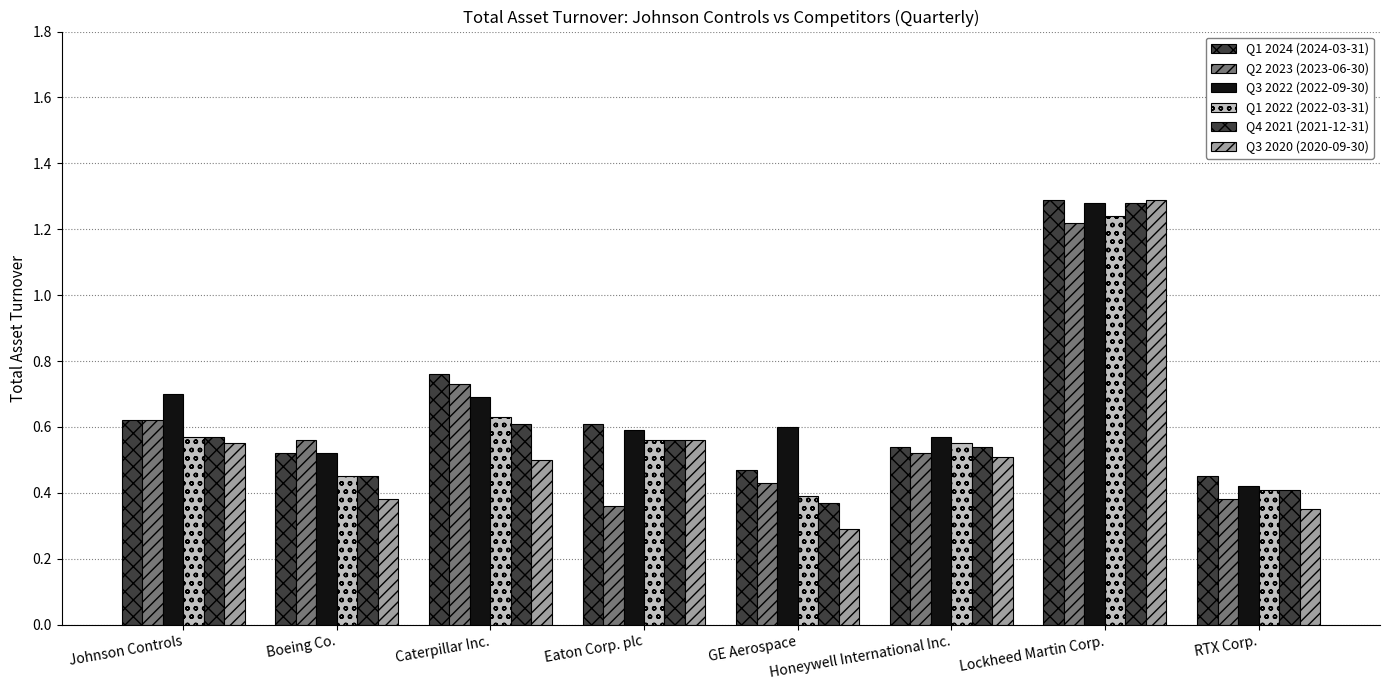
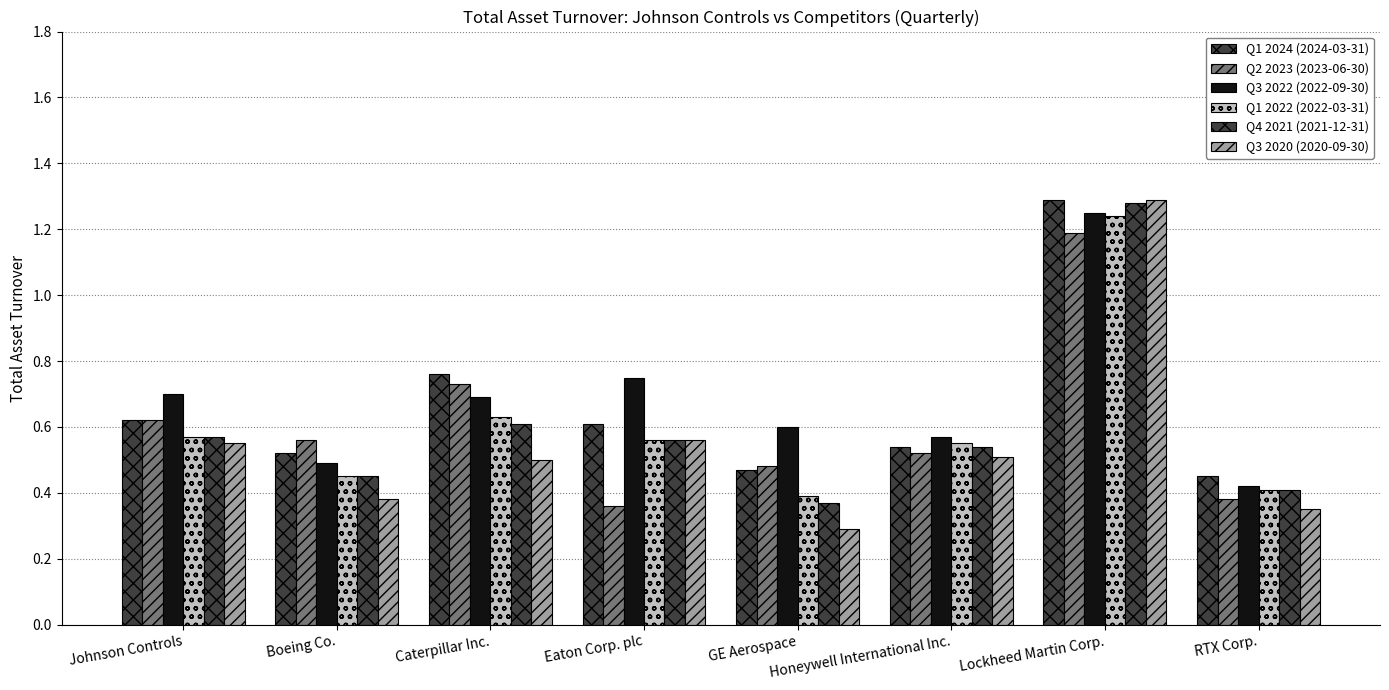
Q3 2022 (2022-09-30), Boeing Co.: 0.52 -> 0.49
Q3 2022 (2022-09-30), Eaton Corp. plc: 0.59 -> 0.75
Q2 2023 (2023-06-30), GE Aerospace: 0.43 -> 0.48
Q2 2023 (2023-06-30), Lockheed Martin Corp.: 1.22 -> 1.19
Q3 2022 (2022-09-30), Lockheed Martin Corp.: 1.28 -> 1.25
